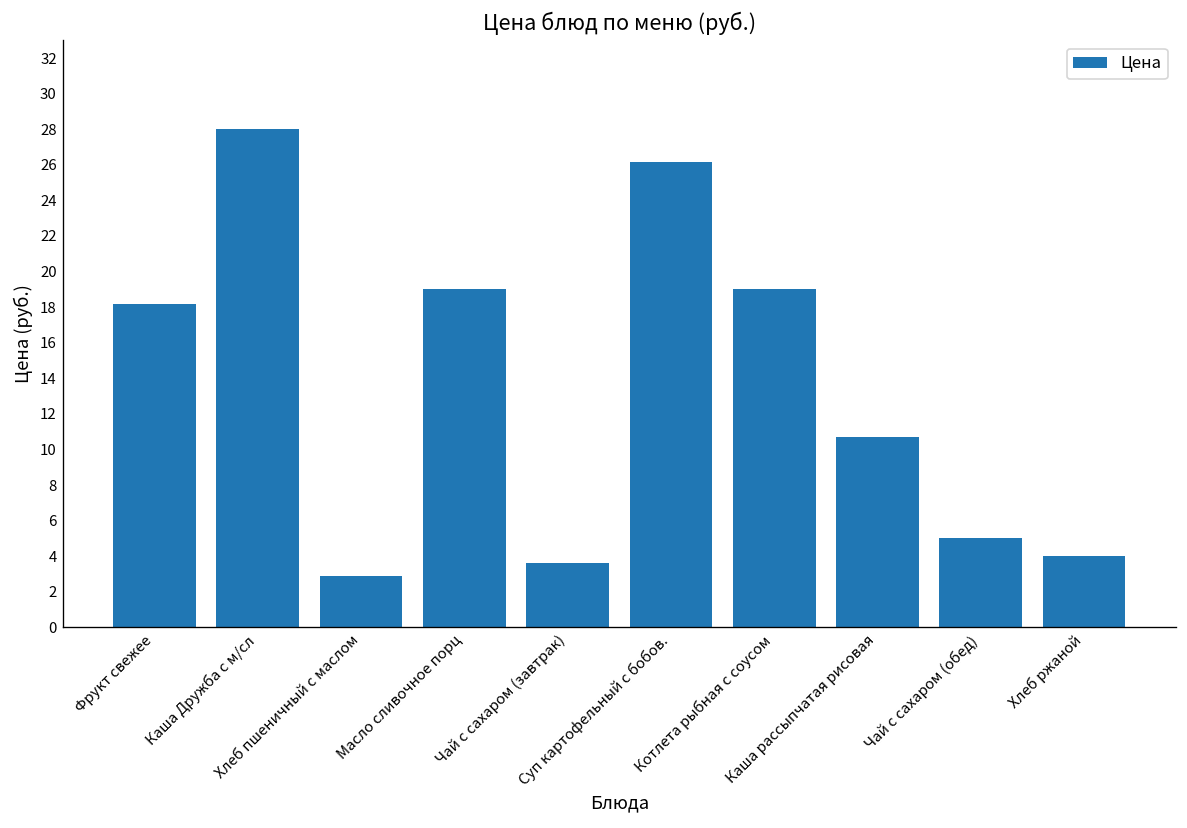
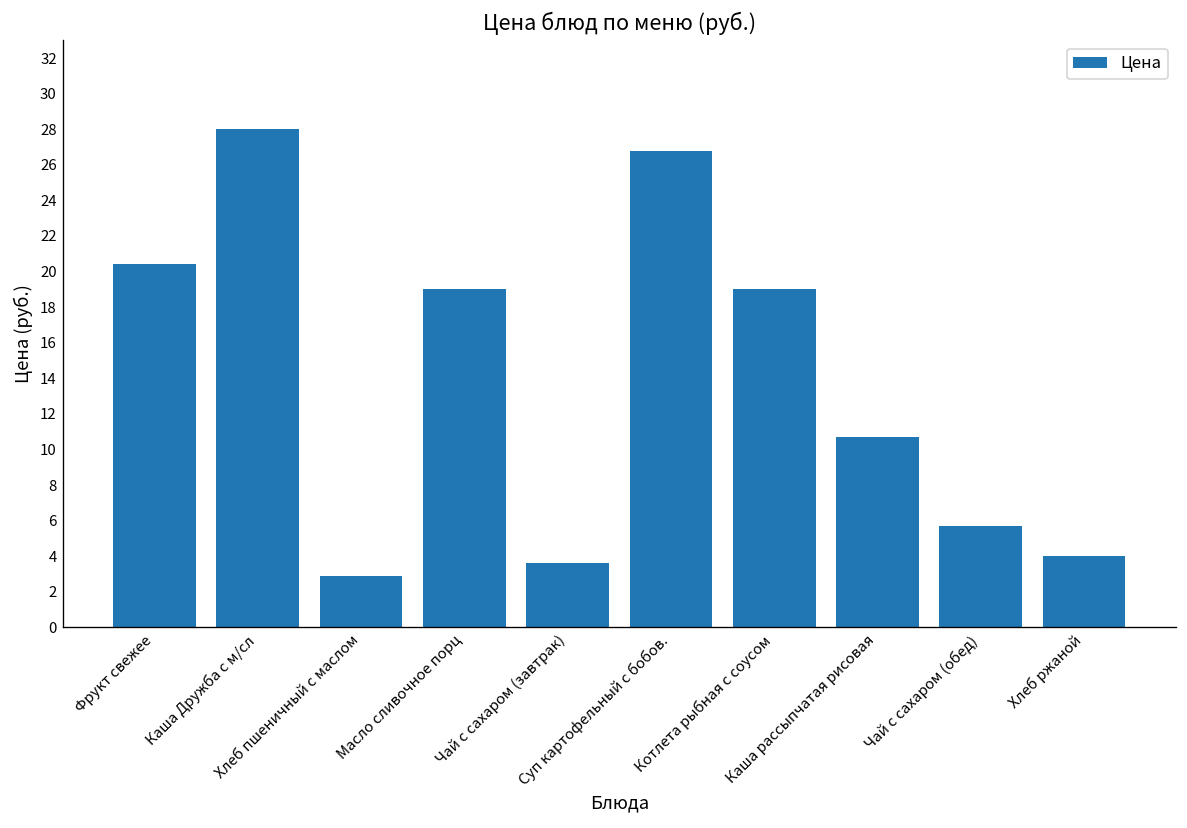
Фрукт свежее: 18.2 -> 20.4
Суп картофельный с бобов.: 26.2 -> 26.8
Чай с сахаром (обед): 5.0 -> 5.7
